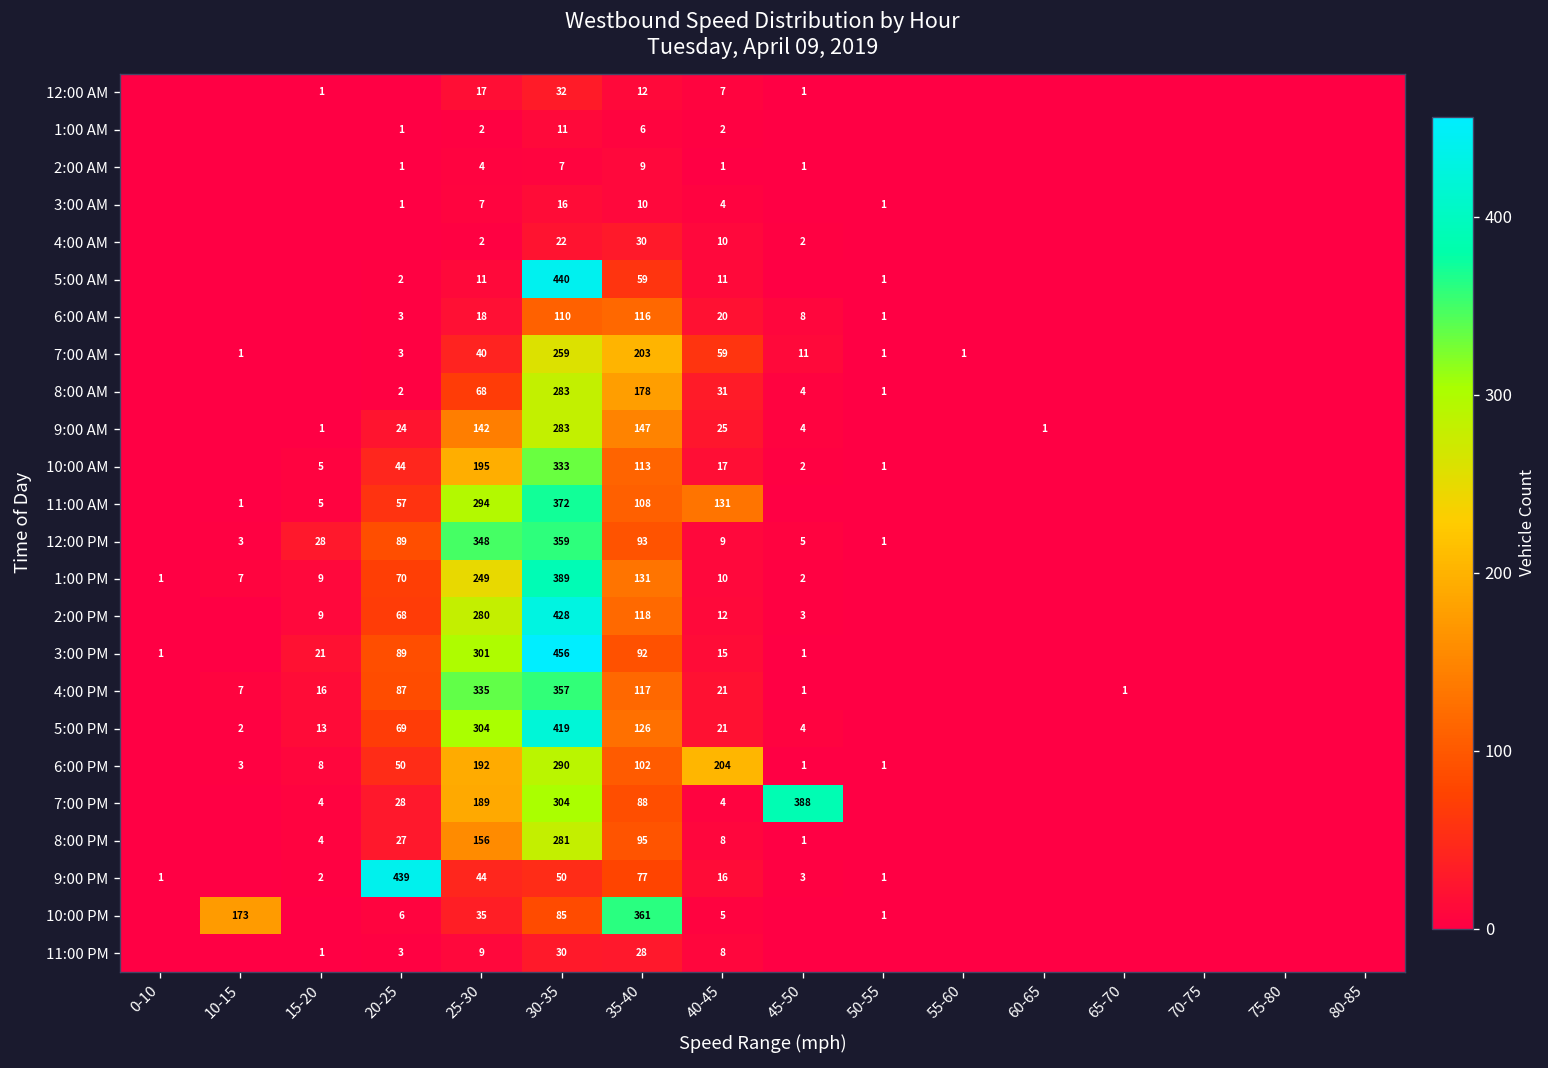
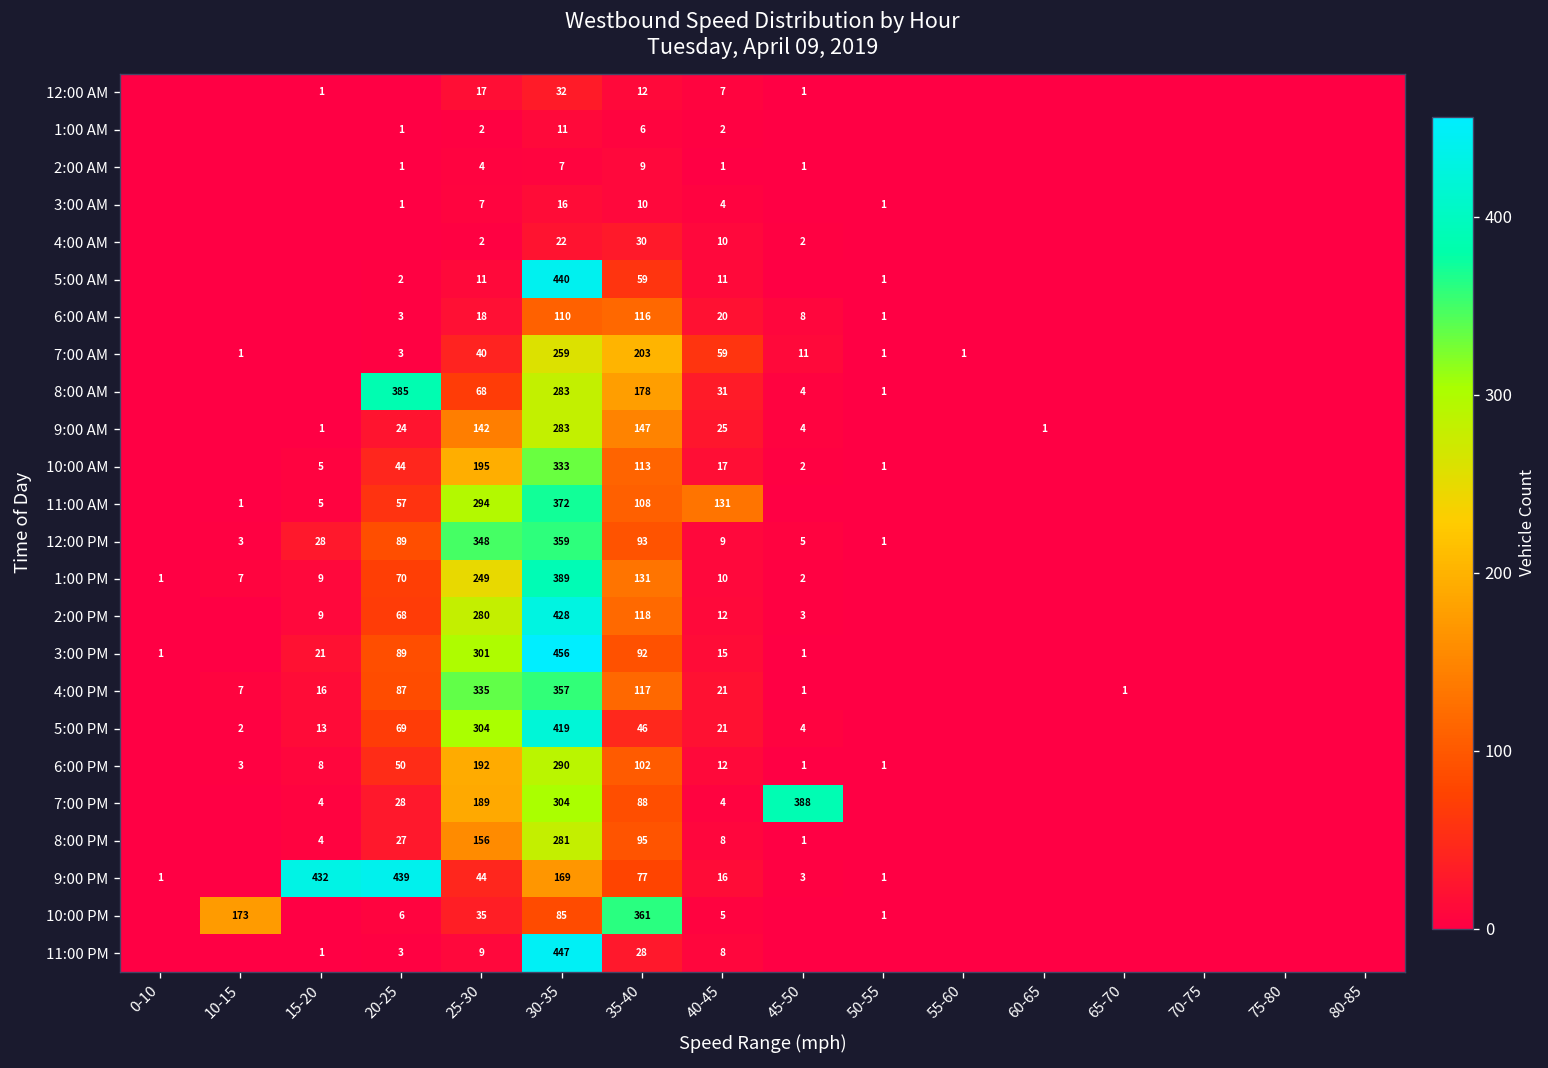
8:00 AM, 20-25: 2 -> 385
5:00 PM, 35-40: 126 -> 46
6:00 PM, 40-45: 204 -> 12
9:00 PM, 15-20: 2 -> 432
9:00 PM, 30-35: 50 -> 169
11:00 PM, 30-35: 30 -> 447
